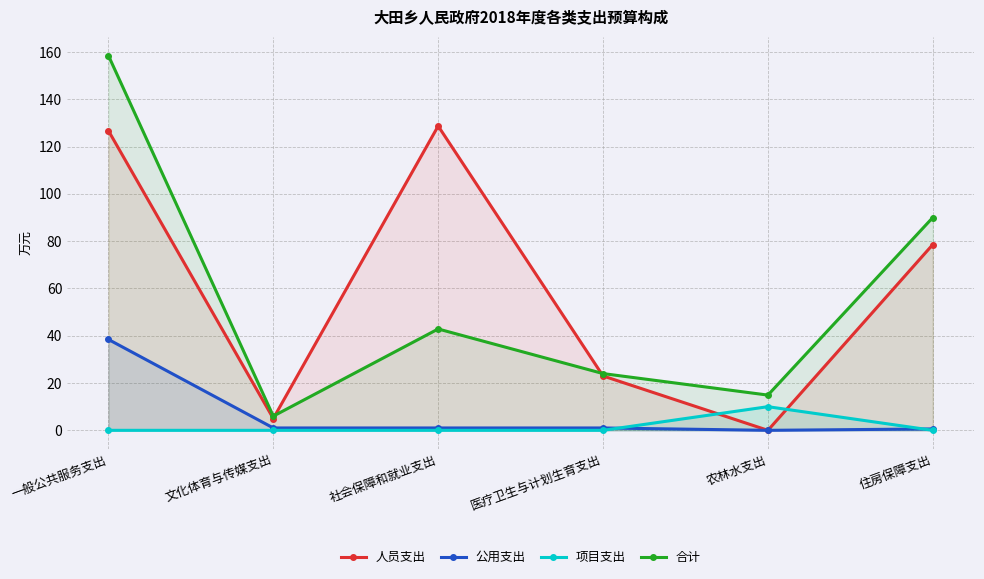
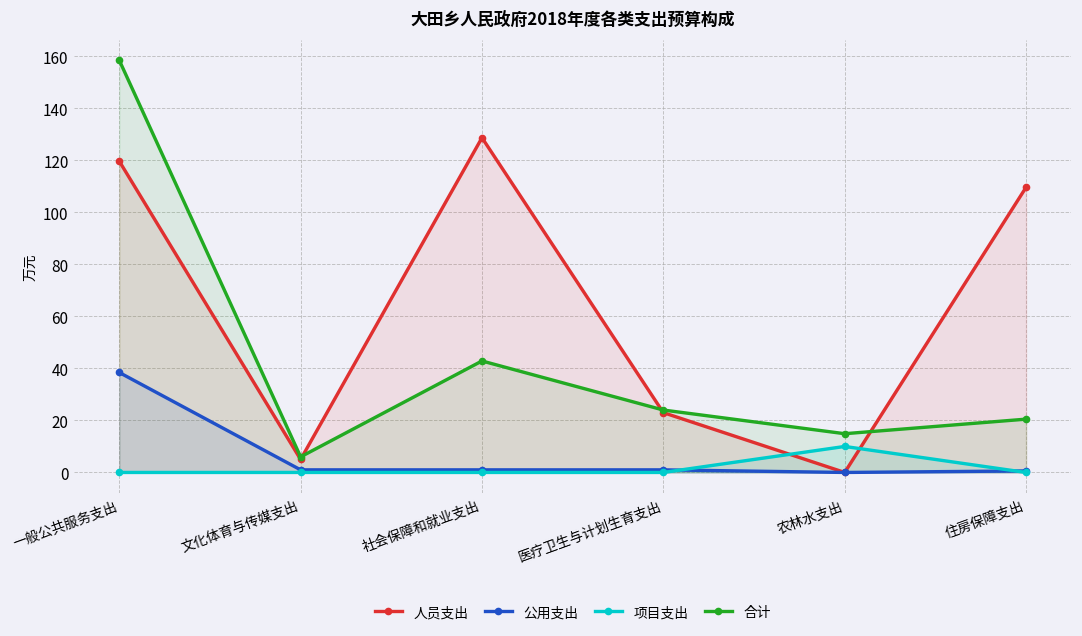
人员支出, 一般公共服务支出: 127 -> 120
人员支出, 住房保障支出: 79 -> 110
合计, 住房保障支出: 90 -> 21
